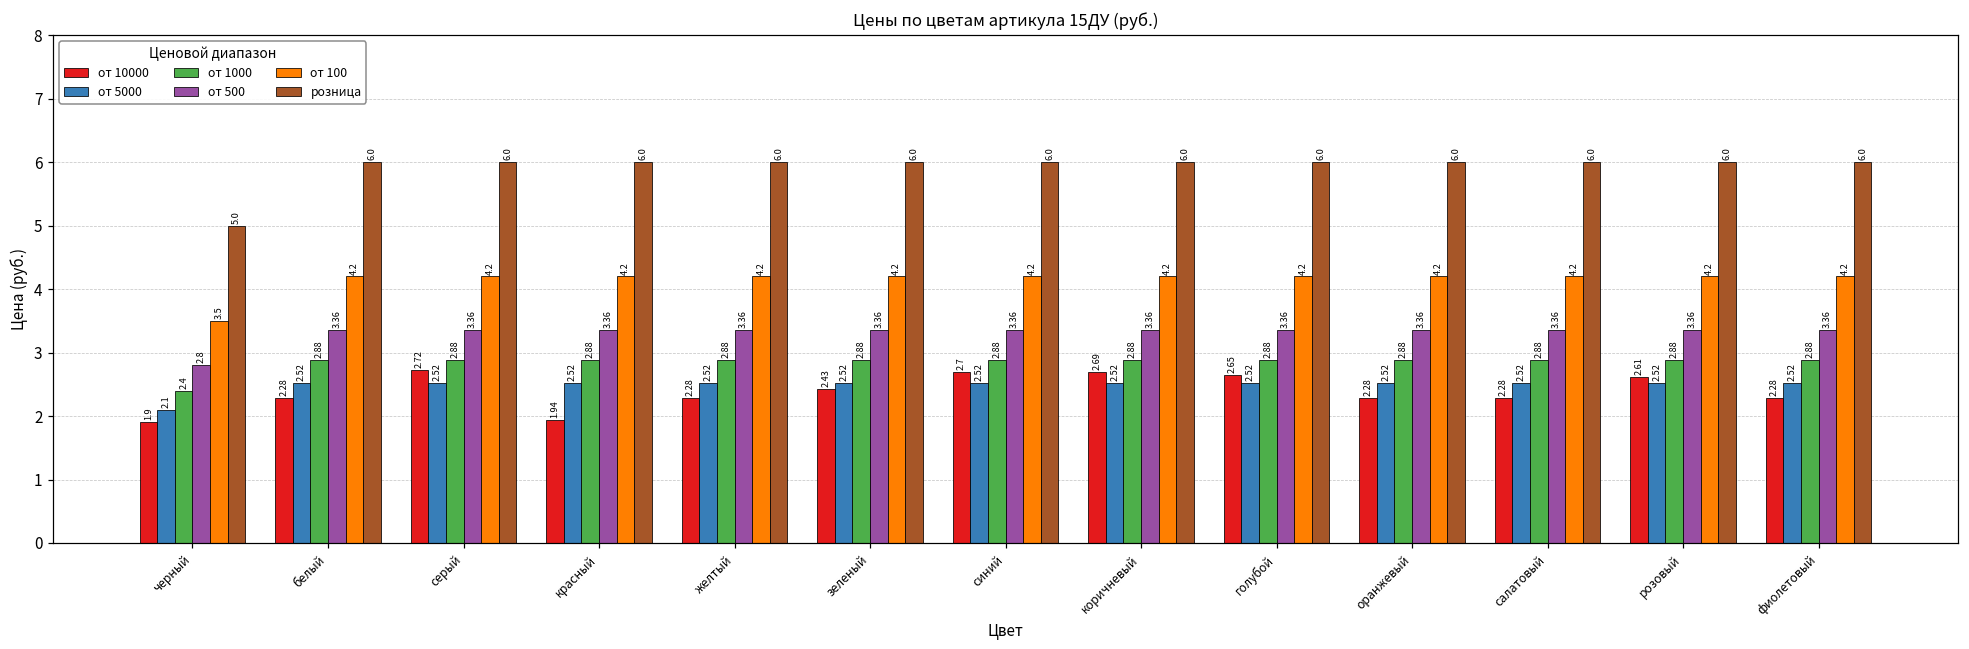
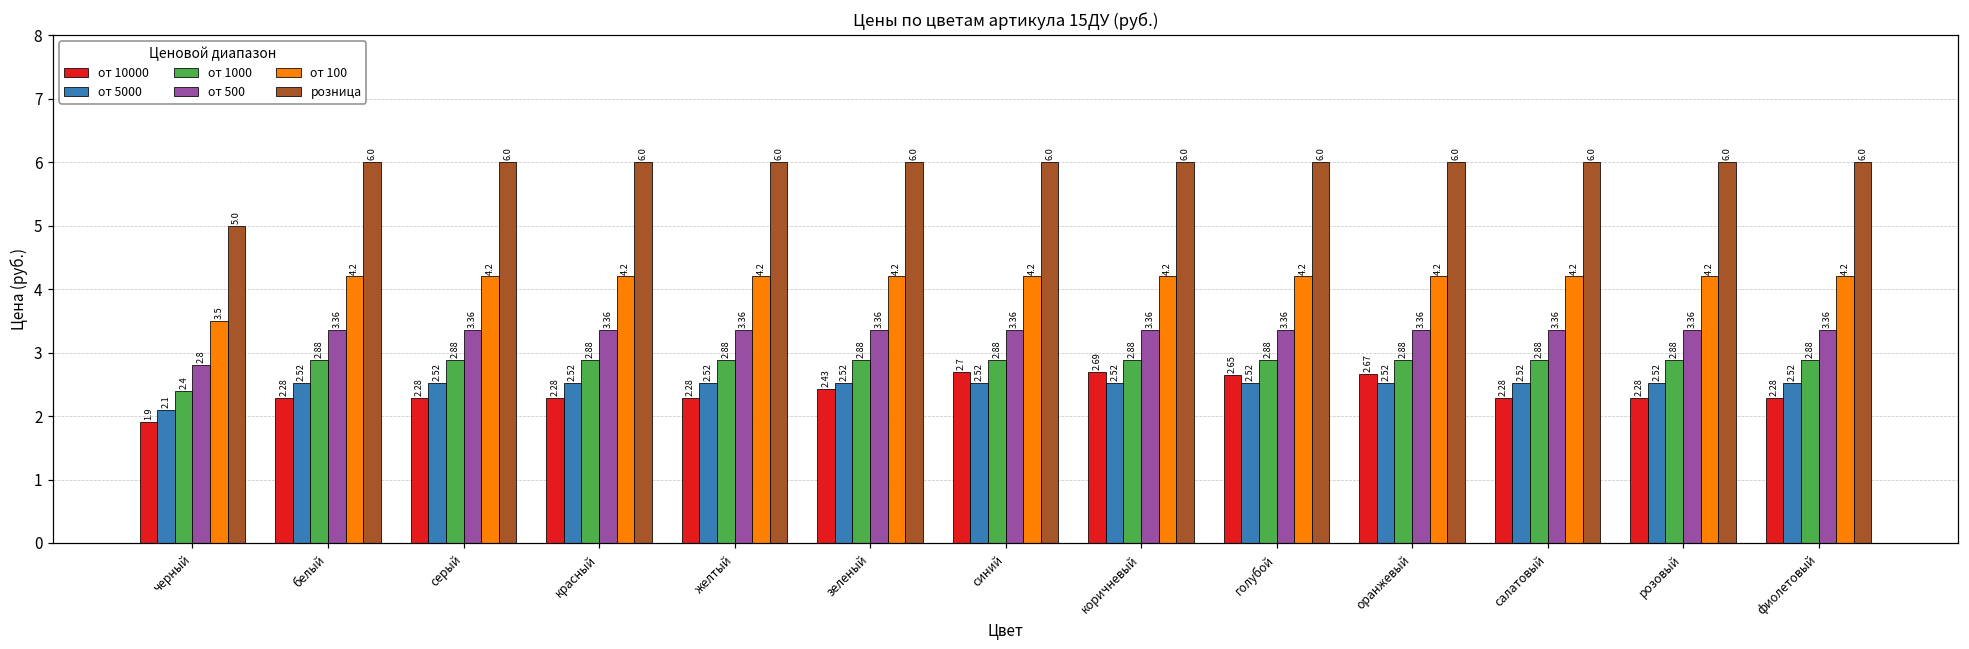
от 10000, серый: 2.72 -> 2.28
от 10000, красный: 1.94 -> 2.28
от 10000, оранжевый: 2.28 -> 2.67
от 10000, розовый: 2.61 -> 2.28
